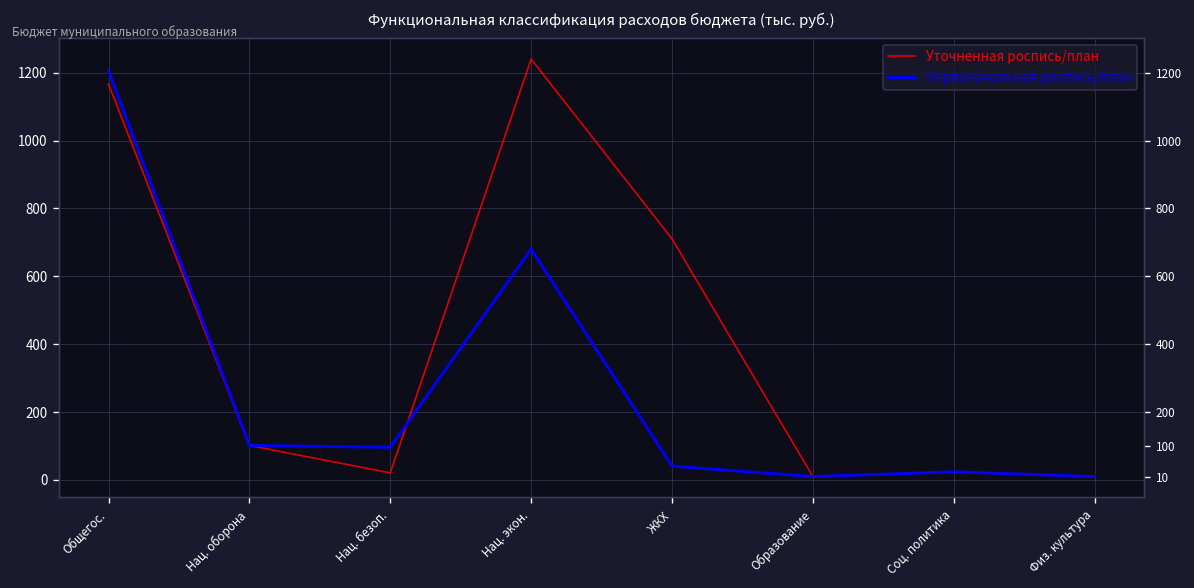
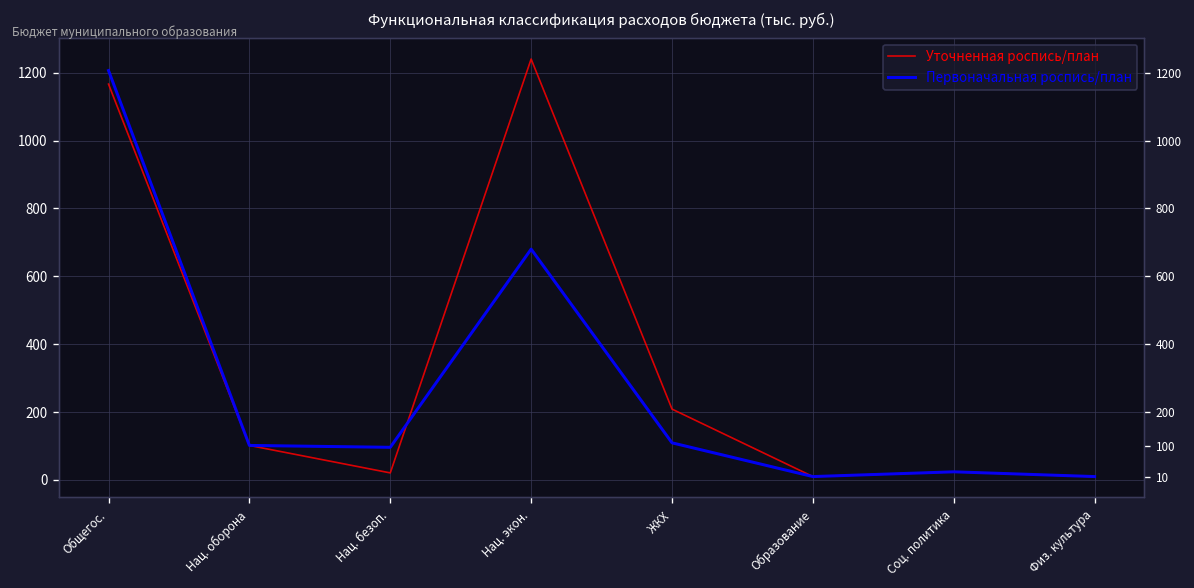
Уточненная роспись/план, ЖКХ: 710 -> 210
Первоначальная роспись/план, ЖКХ: 40 -> 110
